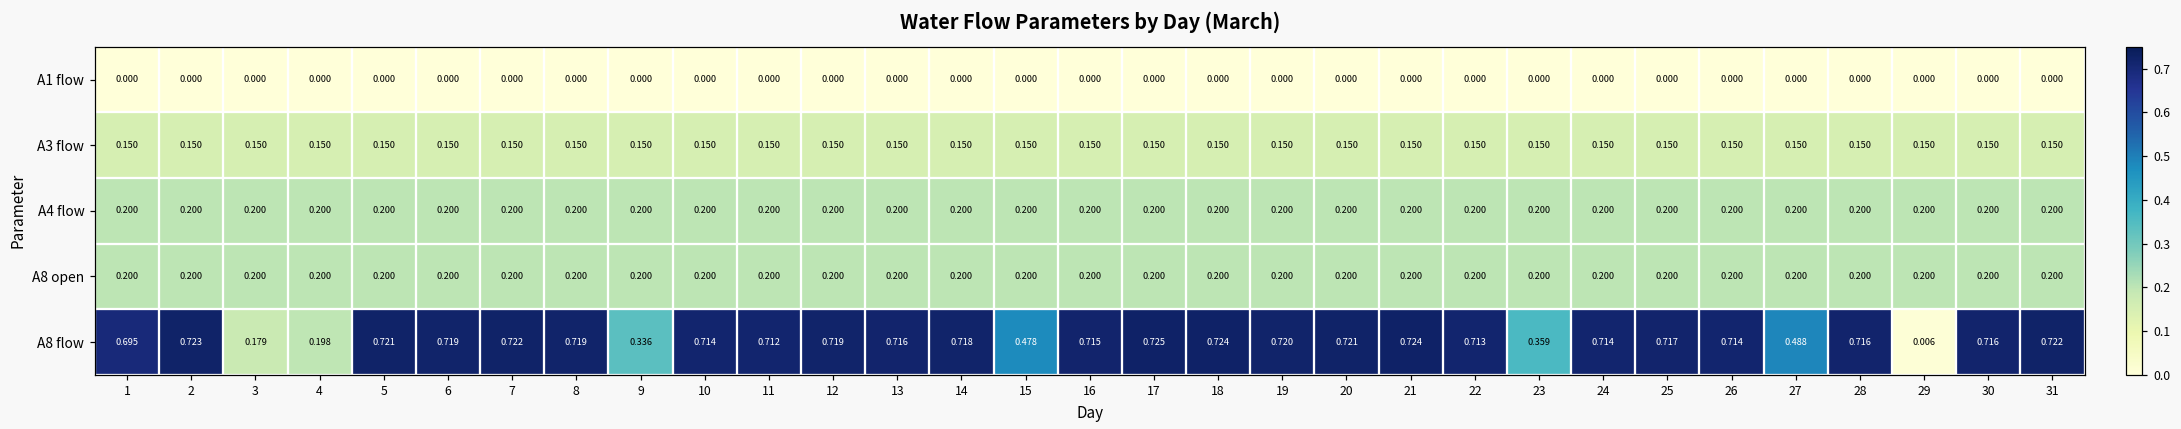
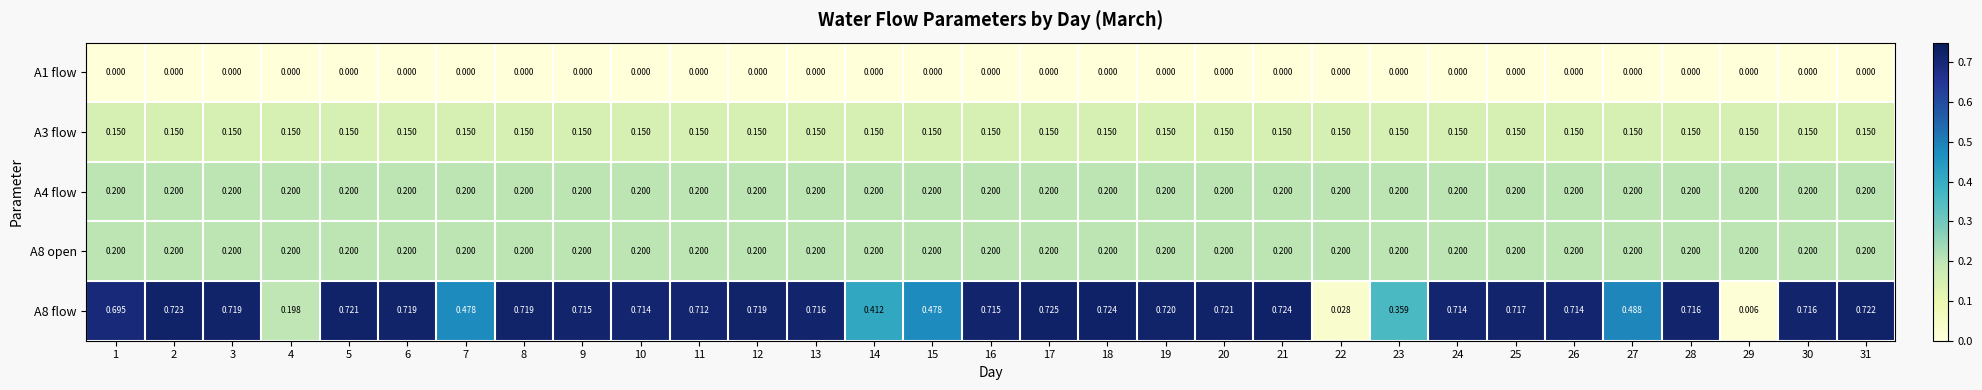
A8 flow, 3: 0.179 -> 0.719
A8 flow, 7: 0.722 -> 0.478
A8 flow, 9: 0.336 -> 0.715
A8 flow, 14: 0.718 -> 0.412
A8 flow, 22: 0.713 -> 0.028
